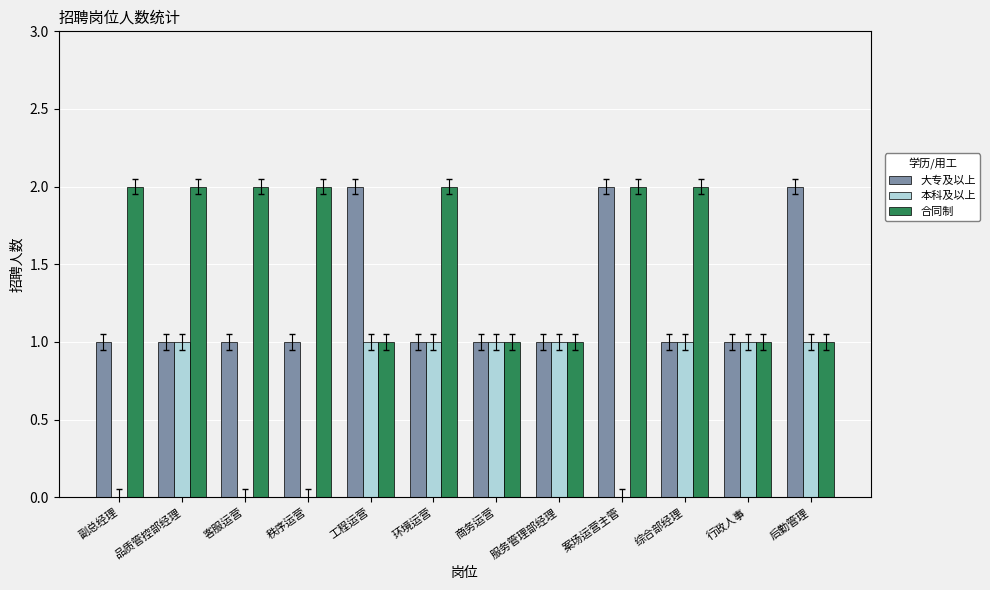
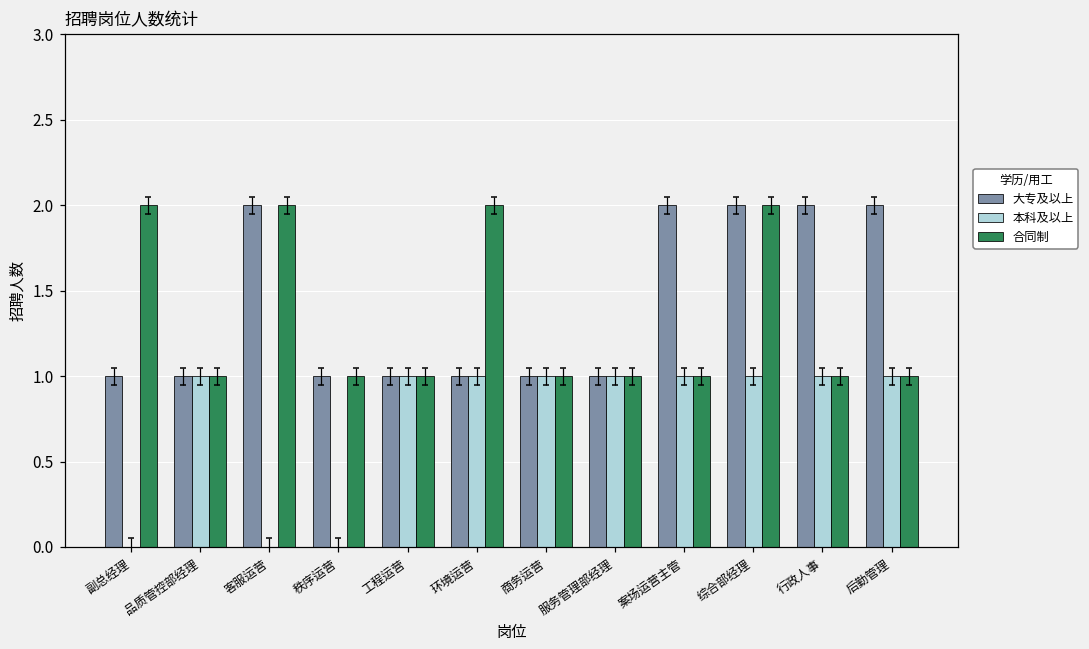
合同制, 品质管控部经理: 2 -> 1
大专及以上, 客服运营: 1 -> 2
合同制, 秩序运营: 2 -> 1
大专及以上, 工程运营: 2 -> 1
本科及以上, 案场运营主管: 0 -> 1
合同制, 案场运营主管: 2 -> 1
大专及以上, 综合部经理: 1 -> 2
大专及以上, 行政人事: 1 -> 2
